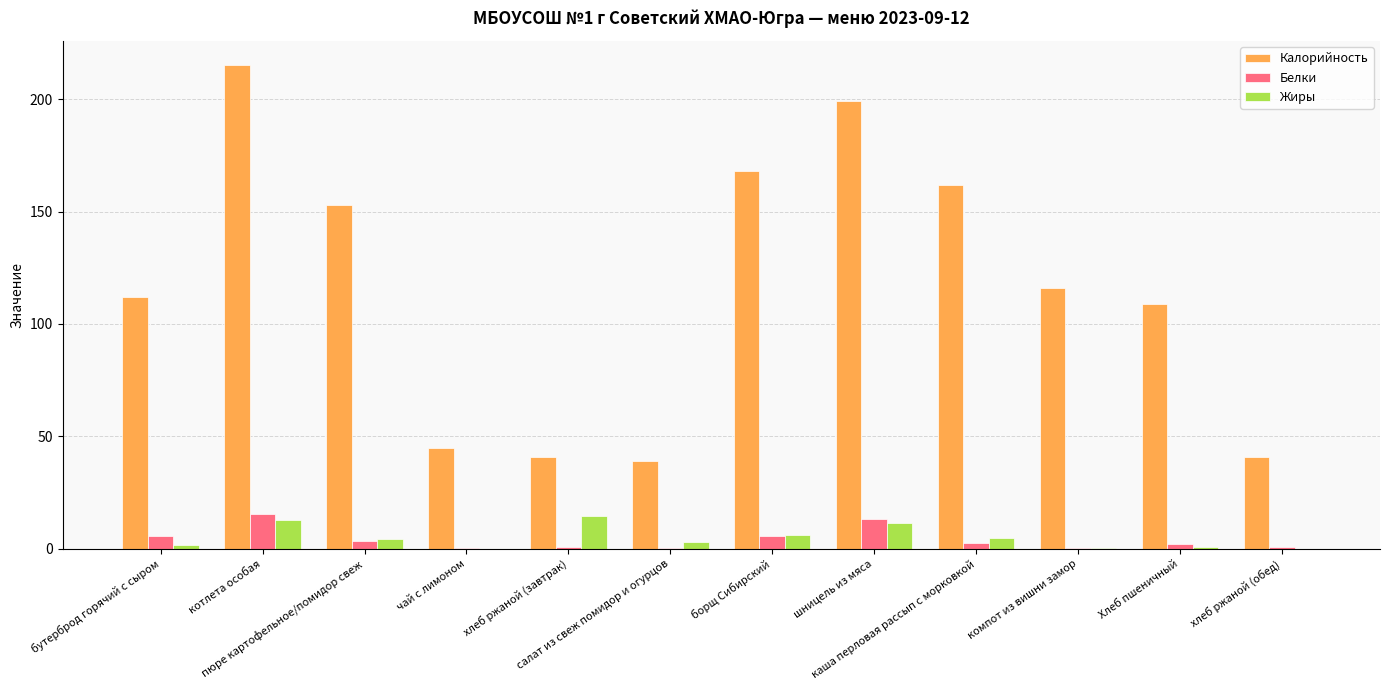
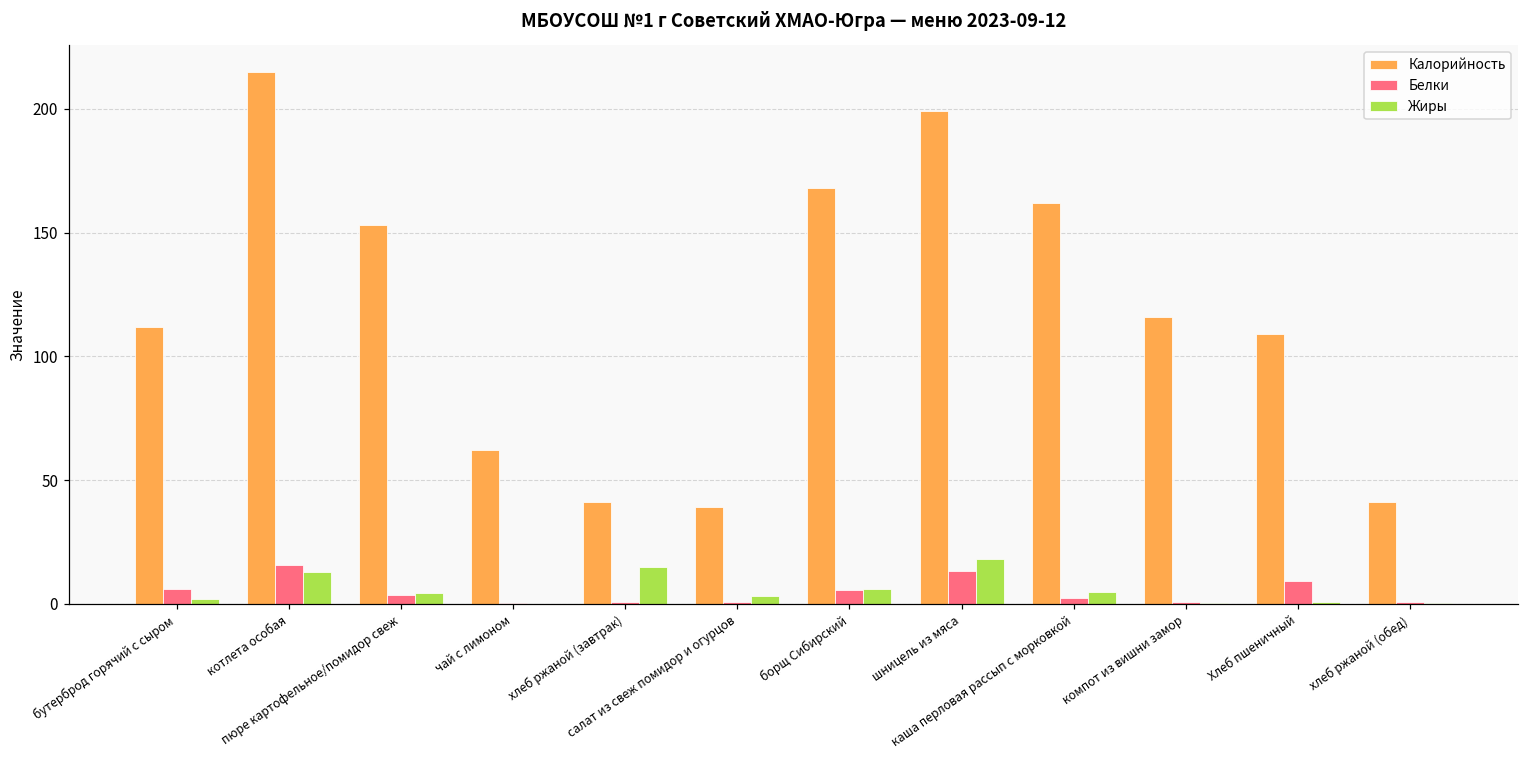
Калорийность, чай с лимоном: 45 -> 62
Жиры, шницель из мяса: 11 -> 18
Белки, Хлеб пшеничный: 2 -> 9
